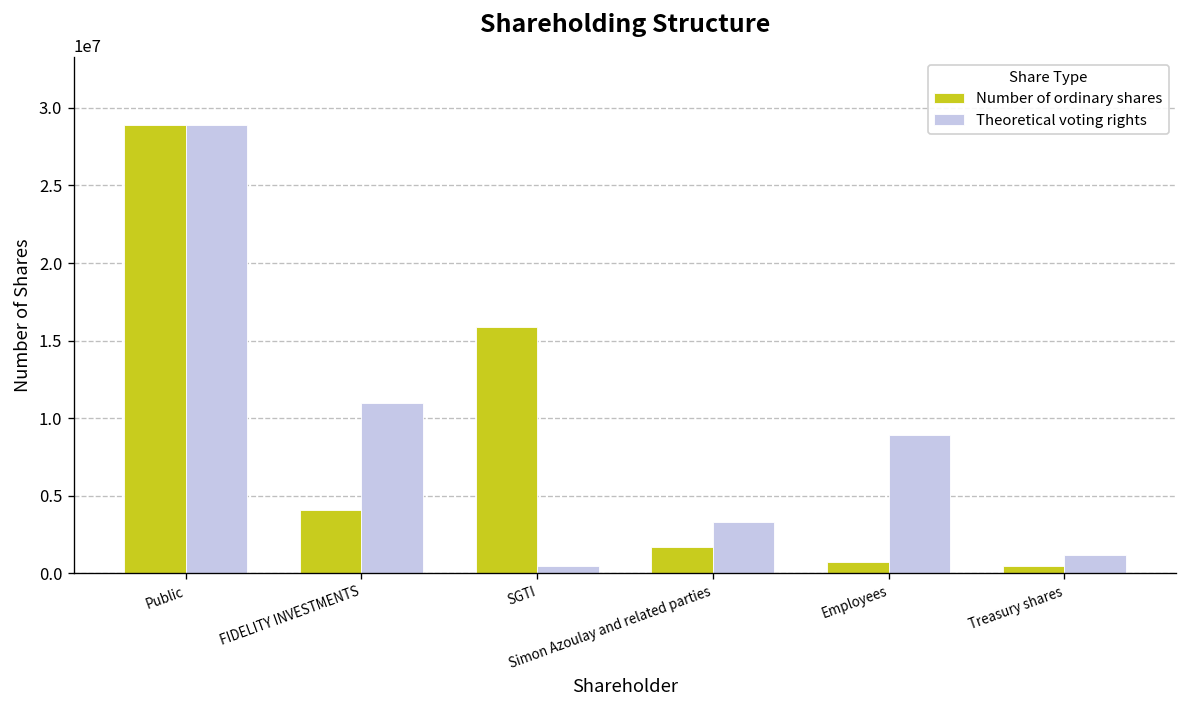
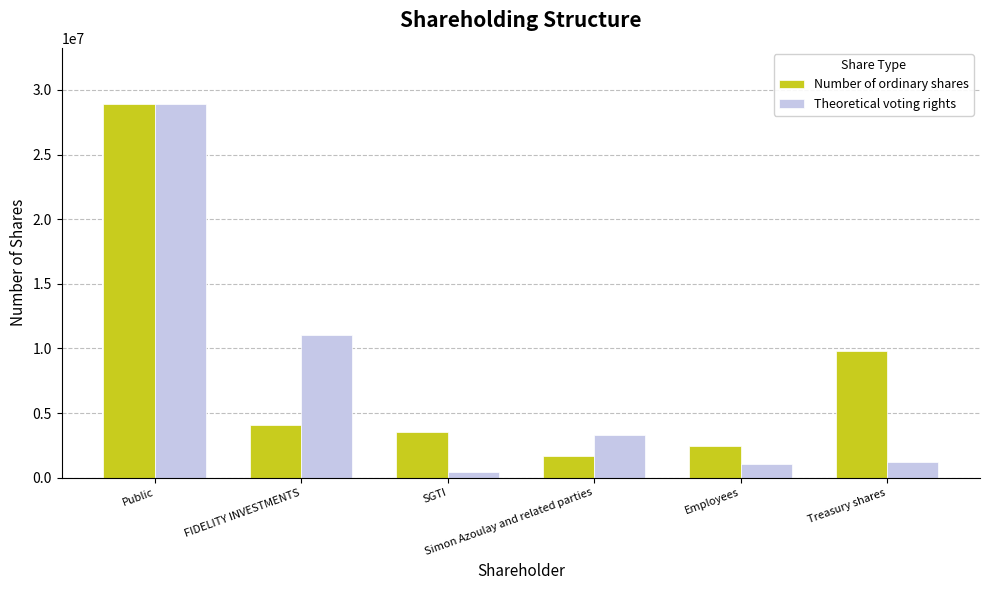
Number of ordinary shares, SGTI: 15900000 -> 3500000
Number of ordinary shares, Employees: 700000 -> 2400000
Theoretical voting rights, Employees: 8900000 -> 1100000
Number of ordinary shares, Treasury shares: 500000 -> 9800000
